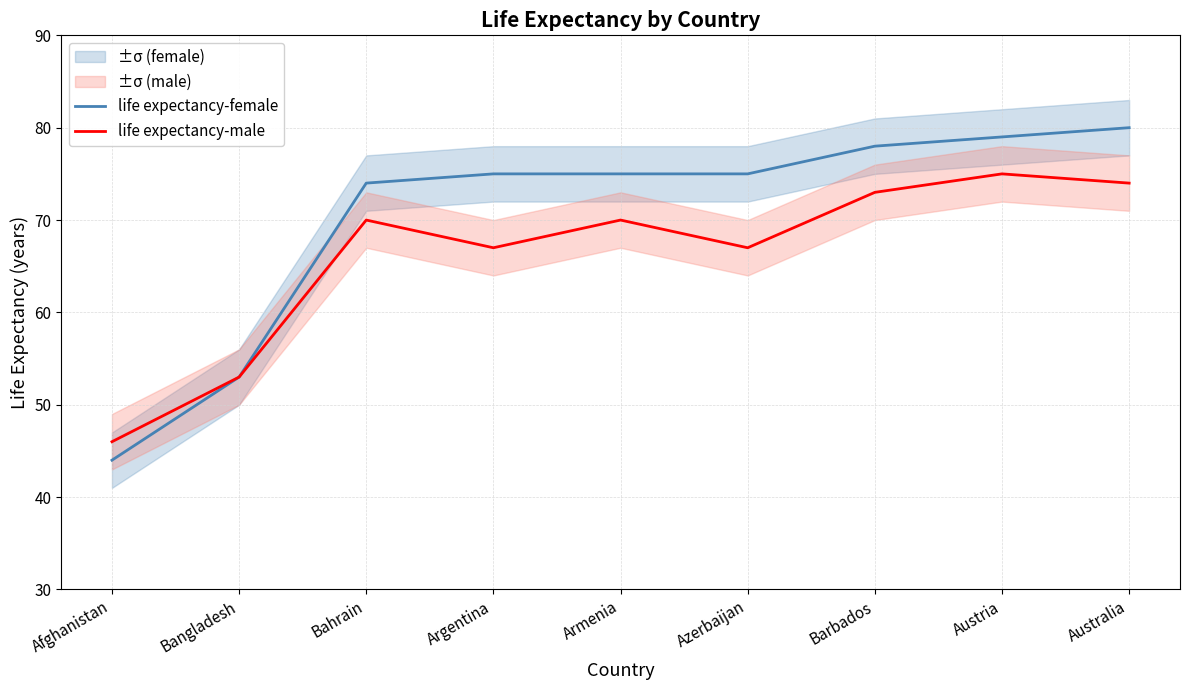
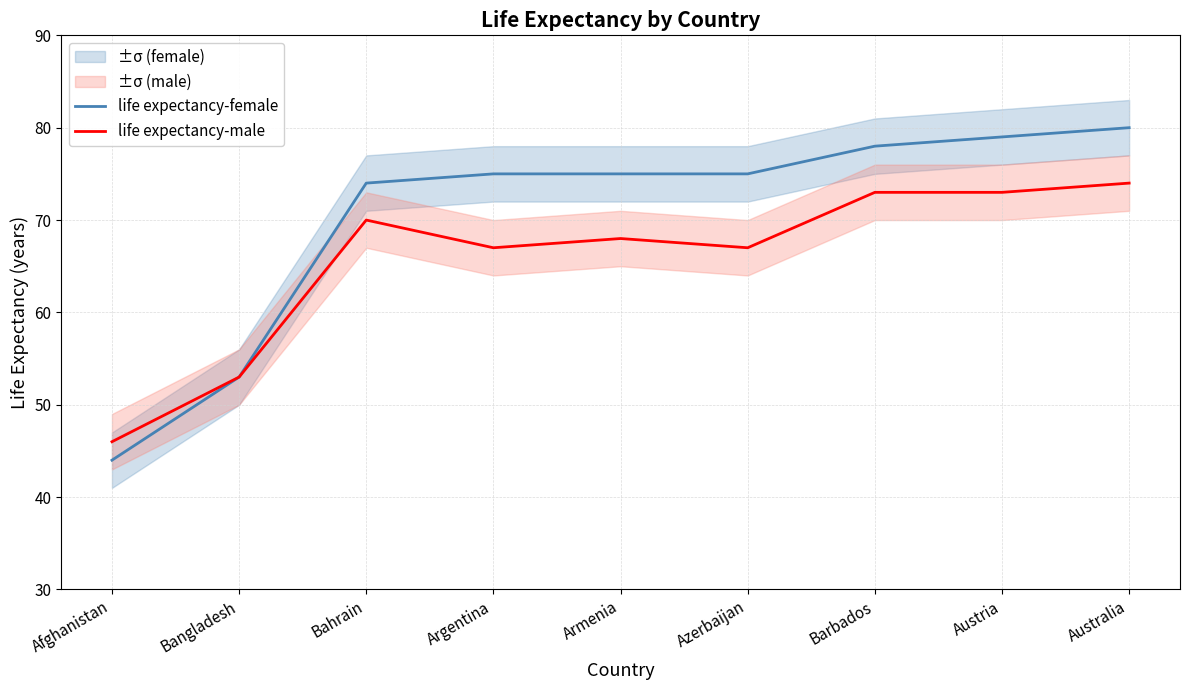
life expectancy-male, Armenia: 70 -> 68
life expectancy-male, Austria: 75 -> 73
